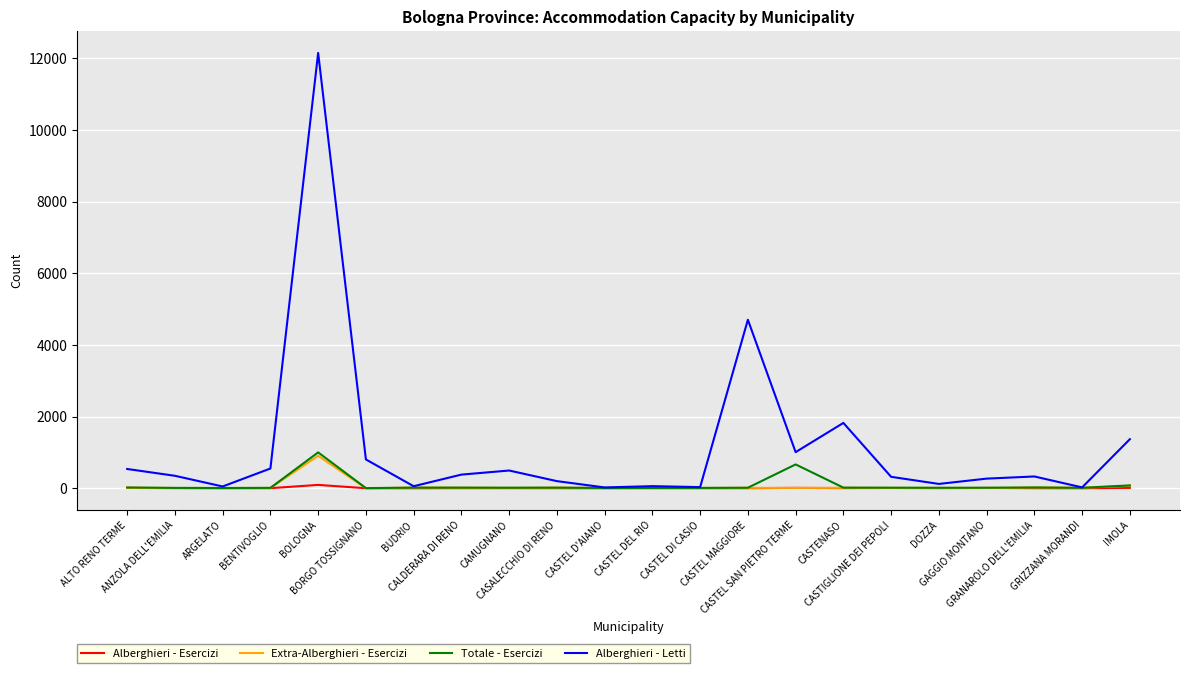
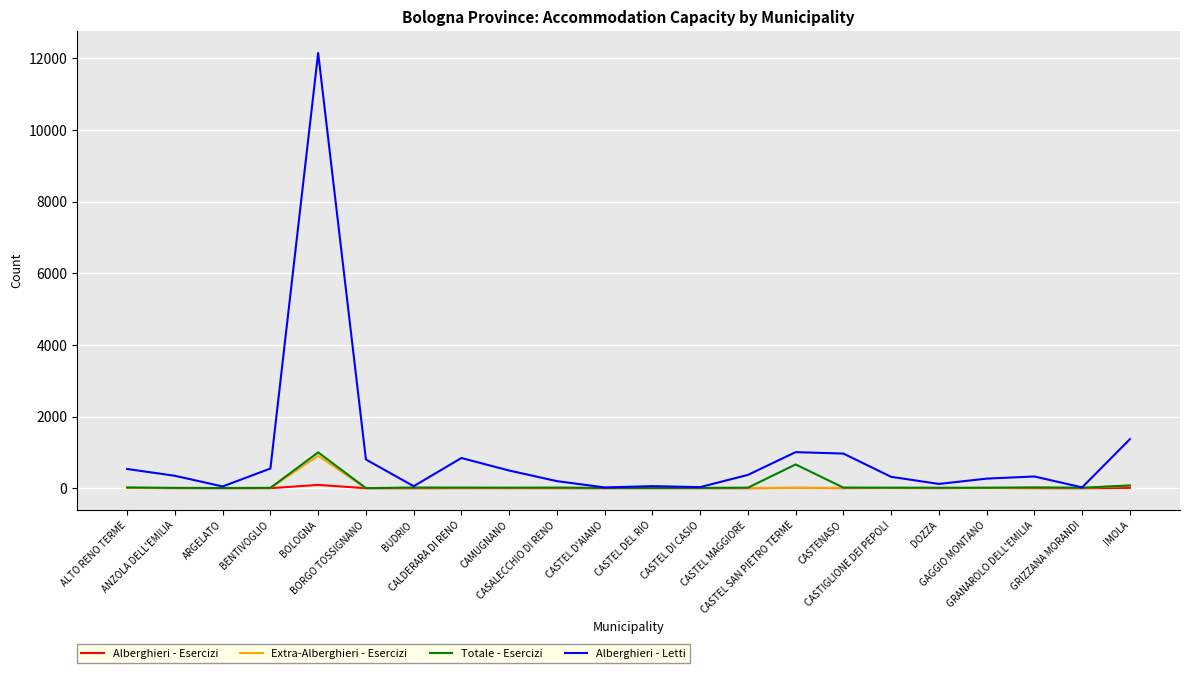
Alberghieri - Letti, CALDERARA DI RENO: 400 -> 800
Alberghieri - Letti, CASTEL MAGGIORE: 4700 -> 400
Alberghieri - Letti, CASTENASO: 1800 -> 1000
